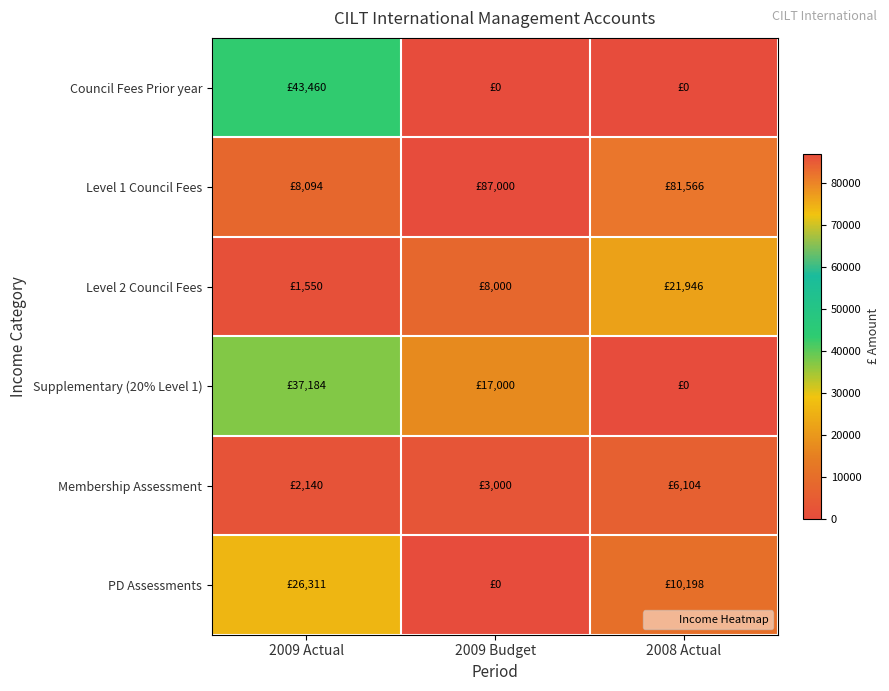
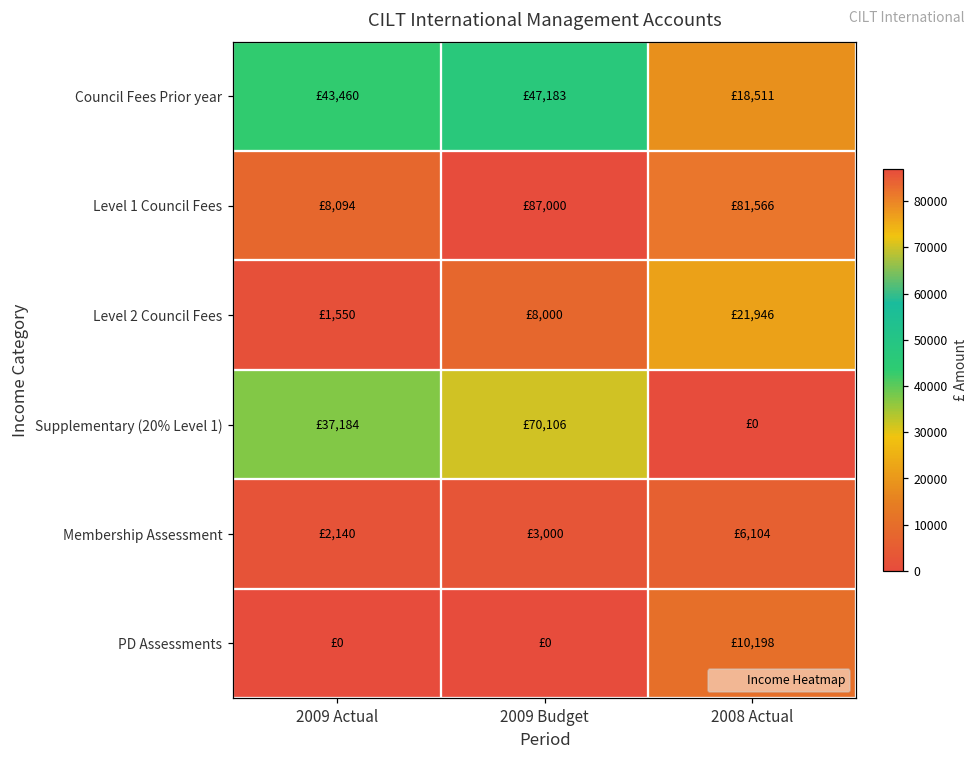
Council Fees Prior year, 2009 Budget: £0 -> £47,183
Council Fees Prior year, 2008 Actual: £0 -> £18,511
Supplementary (20% Level 1), 2009 Budget: £17,000 -> £70,106
PD Assessments, 2009 Actual: £26,311 -> £0
